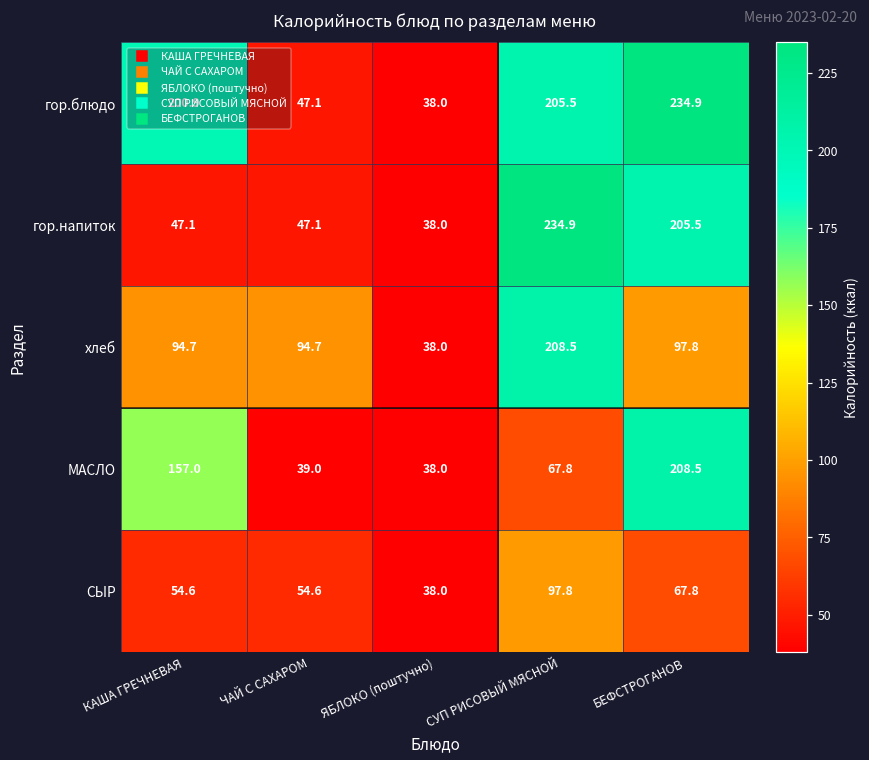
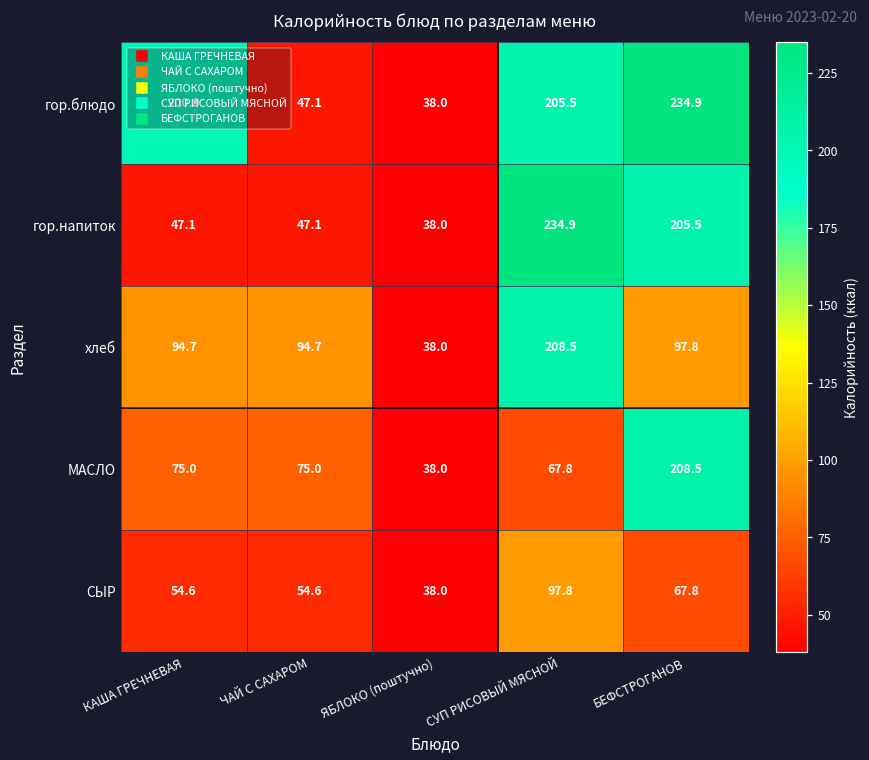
МАСЛО, КАША ГРЕЧНЕВАЯ: 157.0 -> 75.0
МАСЛО, ЧАЙ С САХАРОМ: 39.0 -> 75.0
